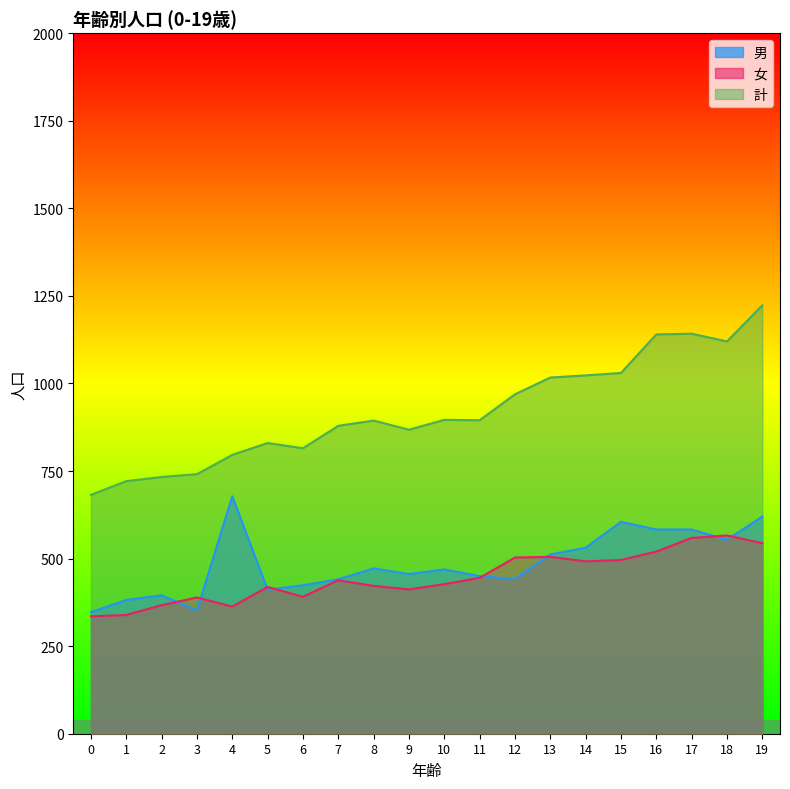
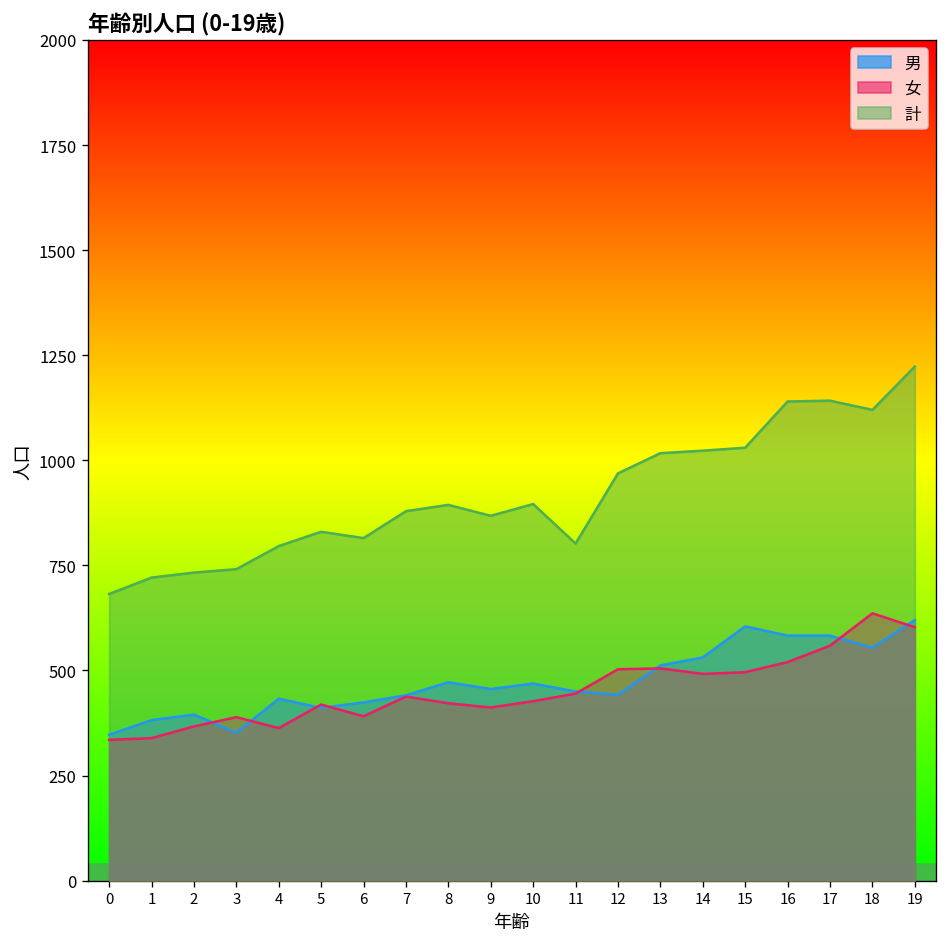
男, 4: 680 -> 430
計, 11: 900 -> 800
女, 18: 570 -> 640
女, 19: 540 -> 600
